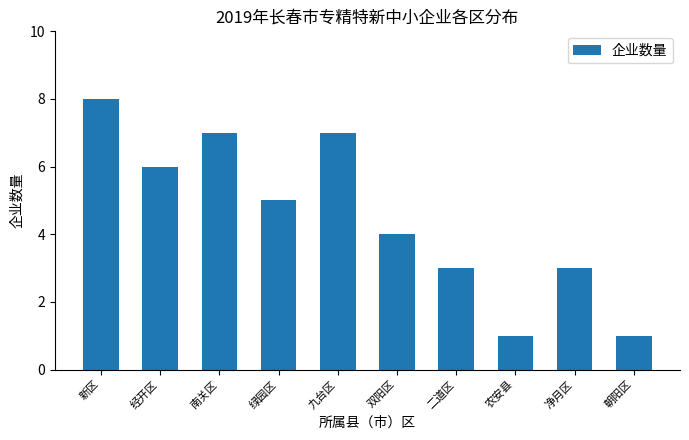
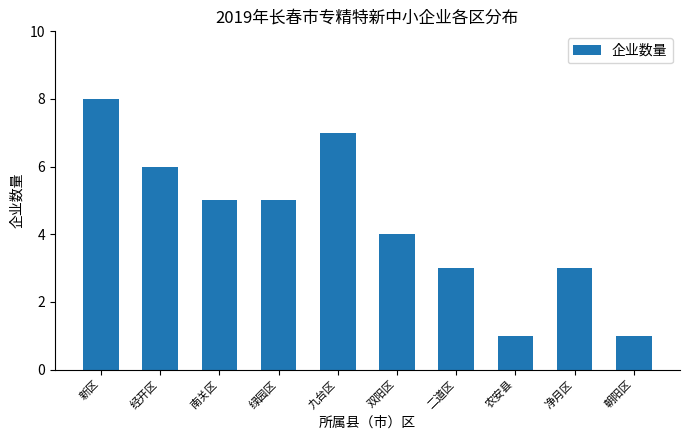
南关区: 7 -> 5
